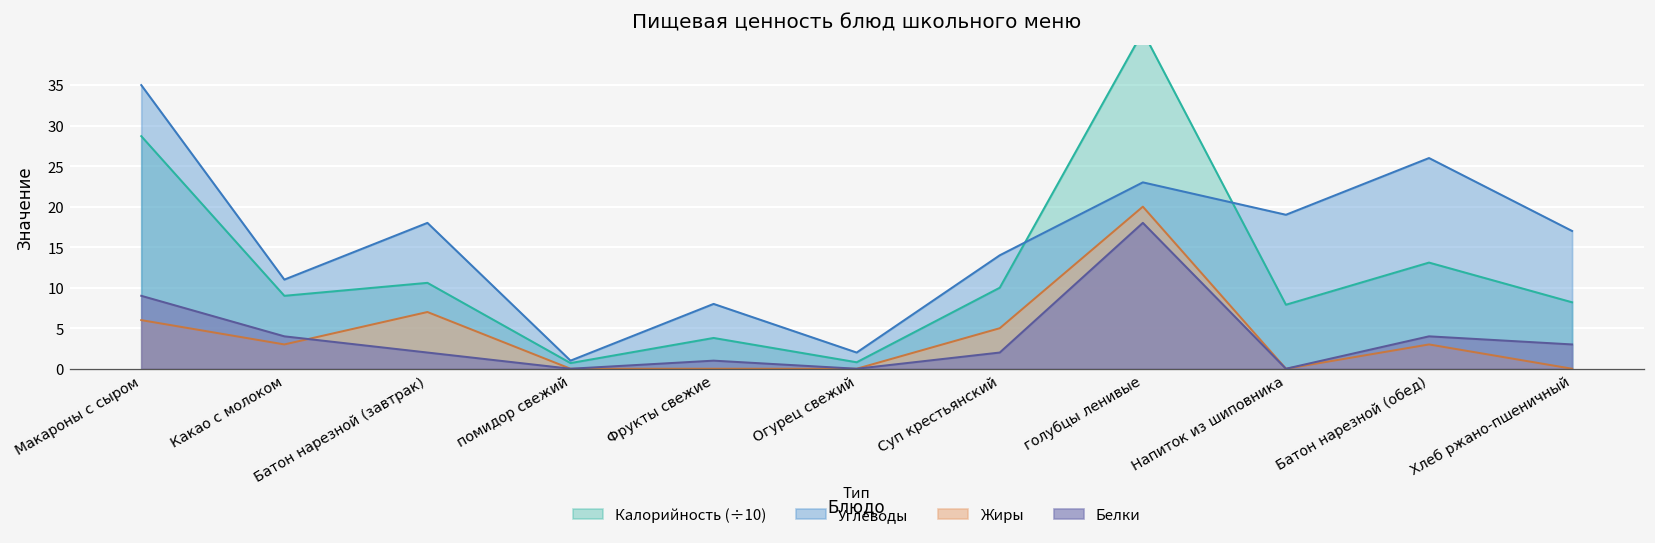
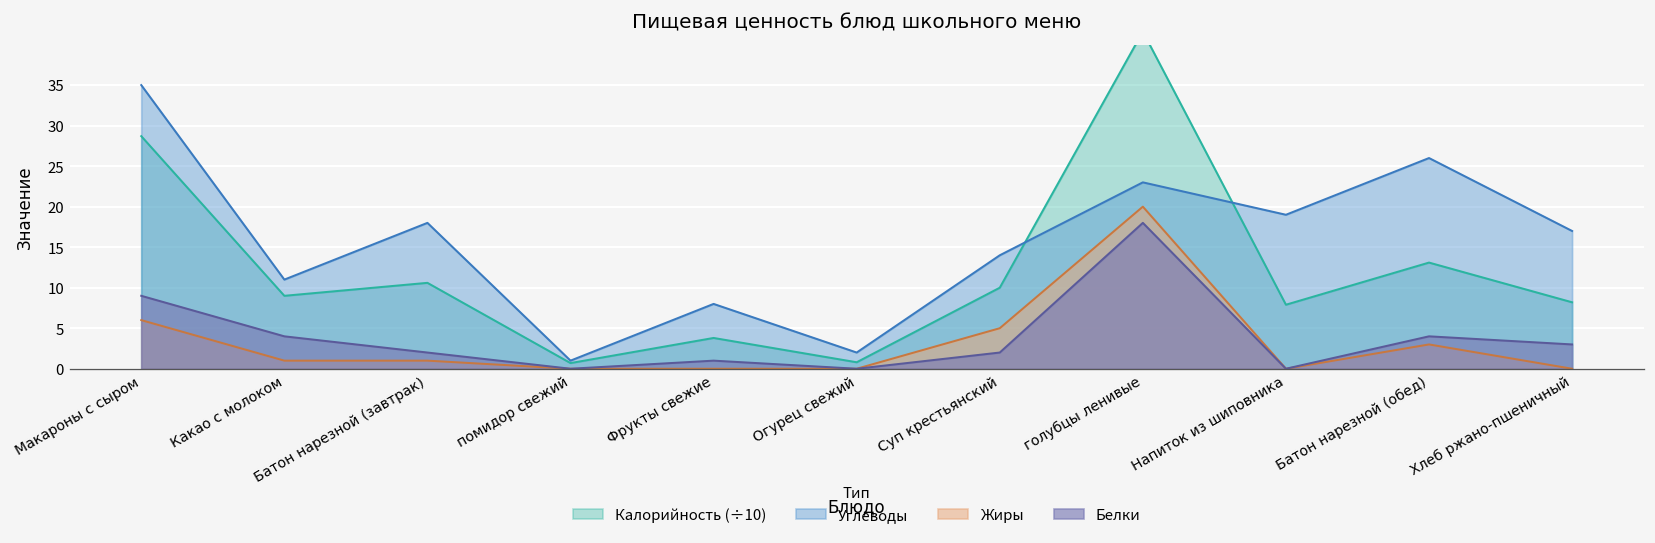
Жиры, Какао с молоком: 3 -> 1
Жиры, Батон нарезной (завтрак): 7 -> 1
